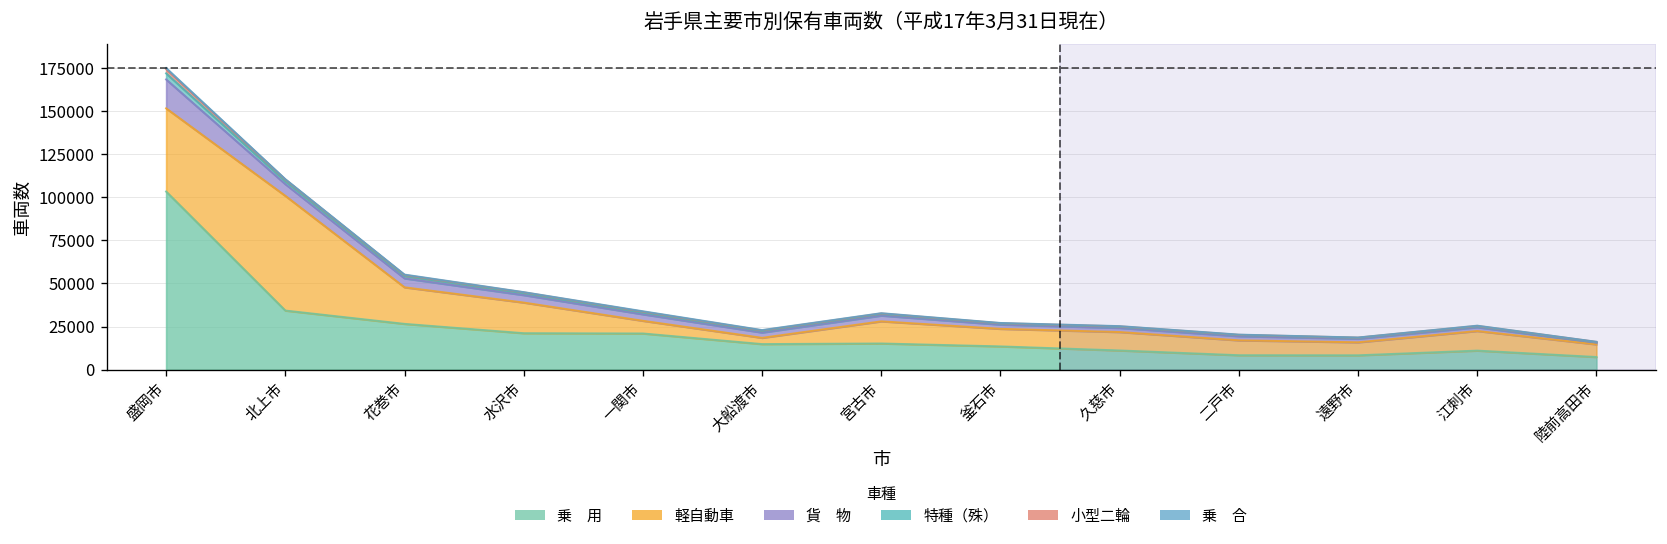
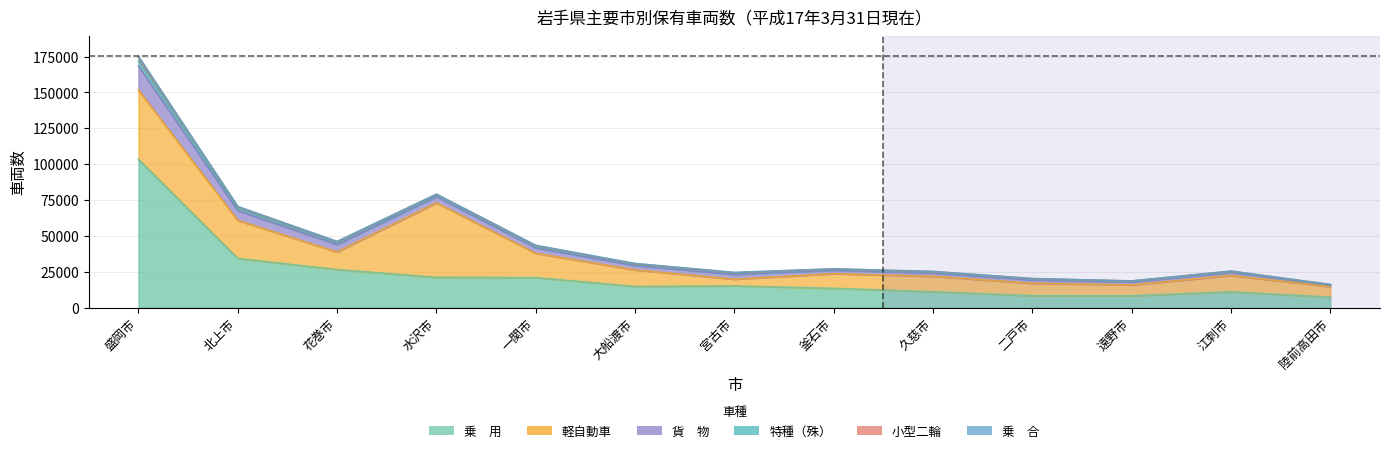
軽自動車, 北上市: 67000 -> 27000
軽自動車, 花巻市: 21000 -> 12000
軽自動車, 水沢市: 18000 -> 52000
軽自動車, 一関市: 7000 -> 17000
軽自動車, 大船渡市: 4000 -> 11000
軽自動車, 宮古市: 13000 -> 5000
